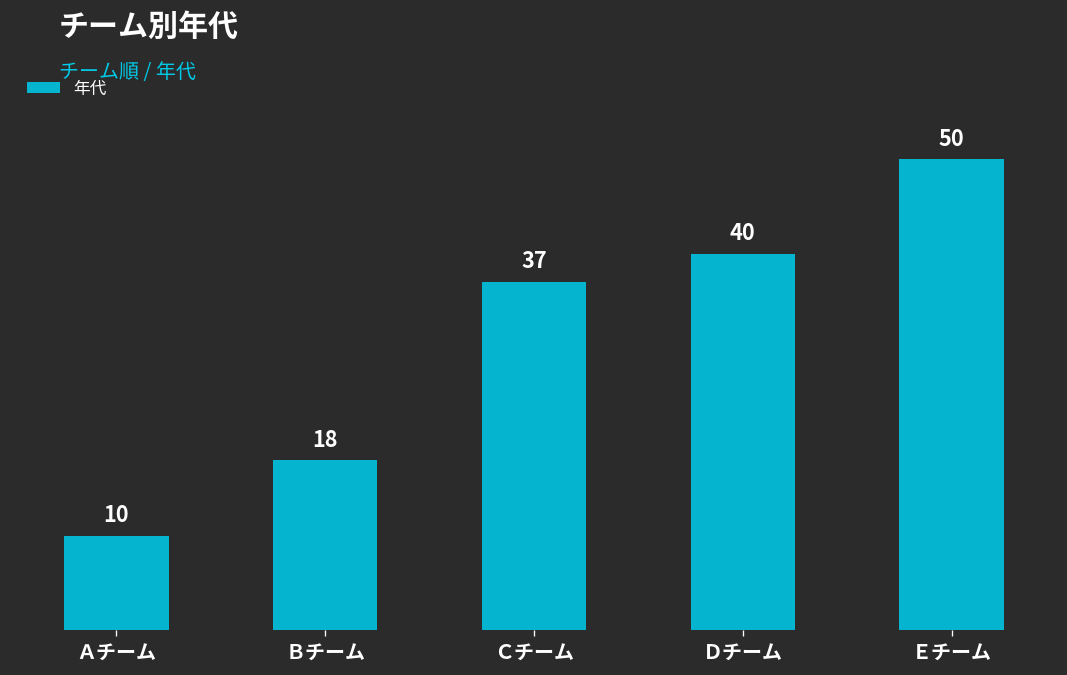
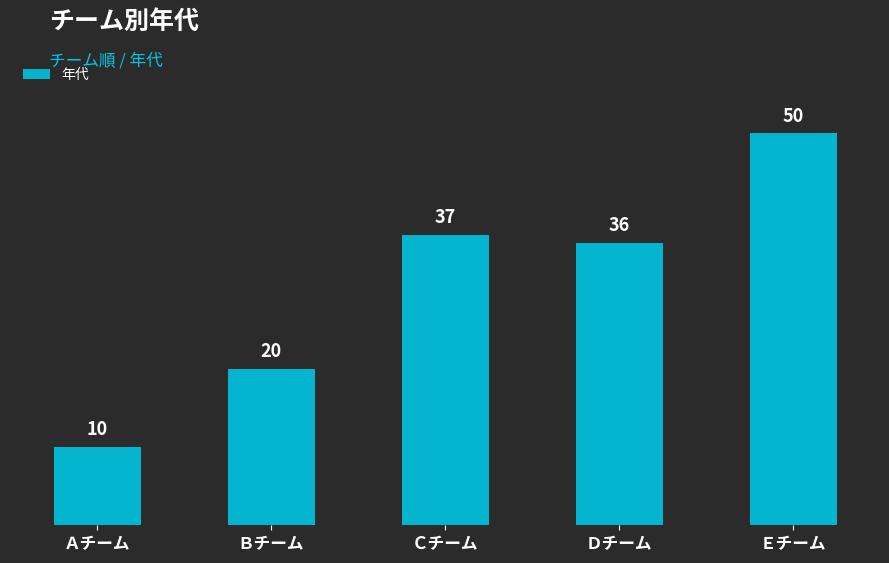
Ｂチーム: 18 -> 20
Ｄチーム: 40 -> 36
